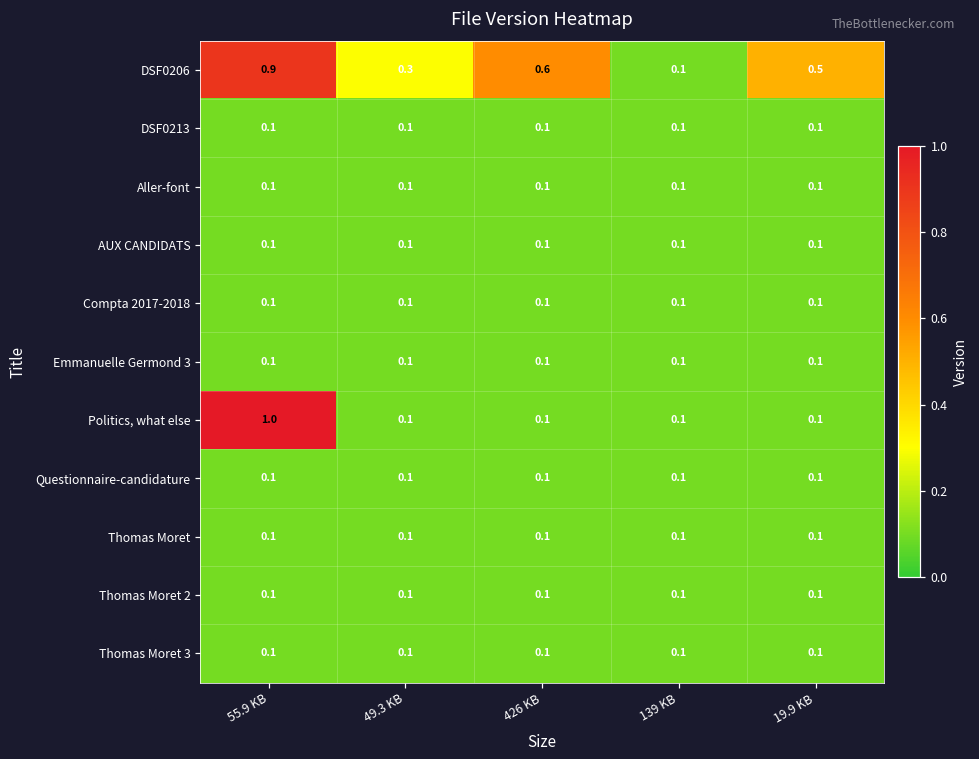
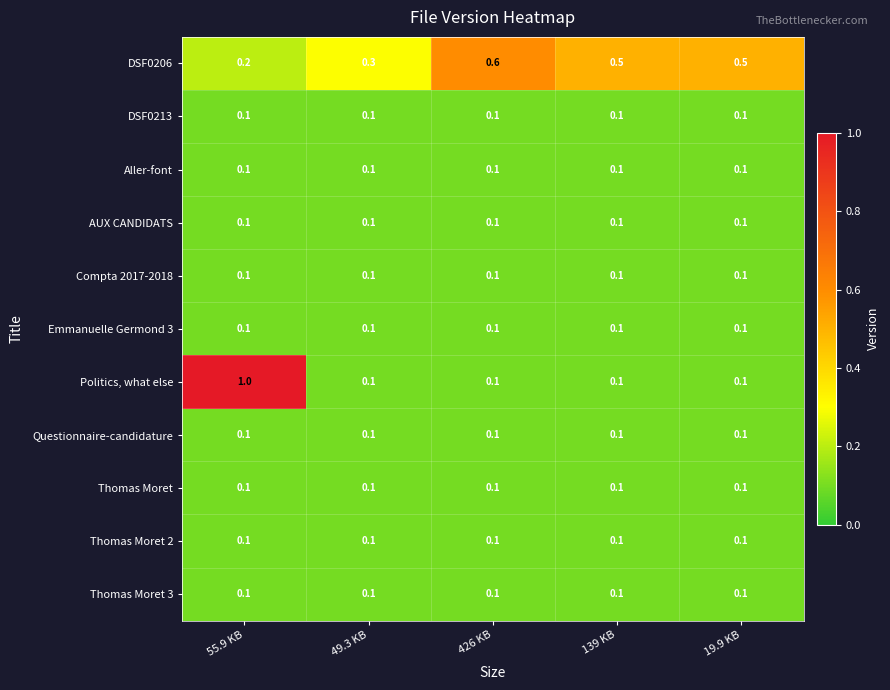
DSF0206, 55.9 KB: 0.9 -> 0.2
DSF0206, 139 KB: 0.1 -> 0.5
